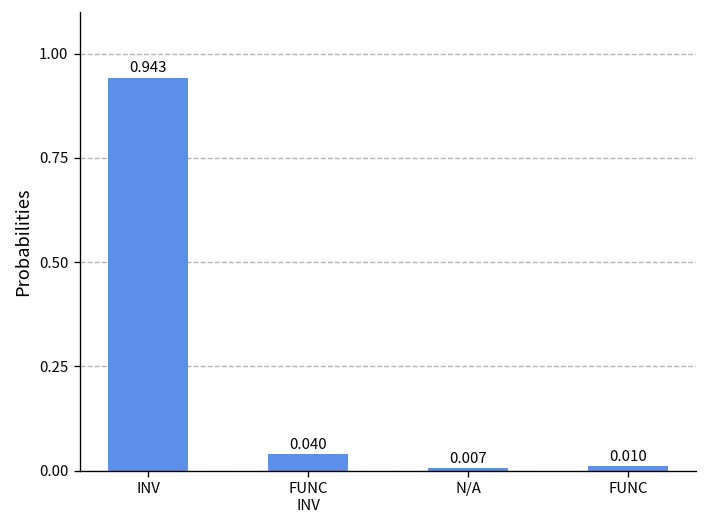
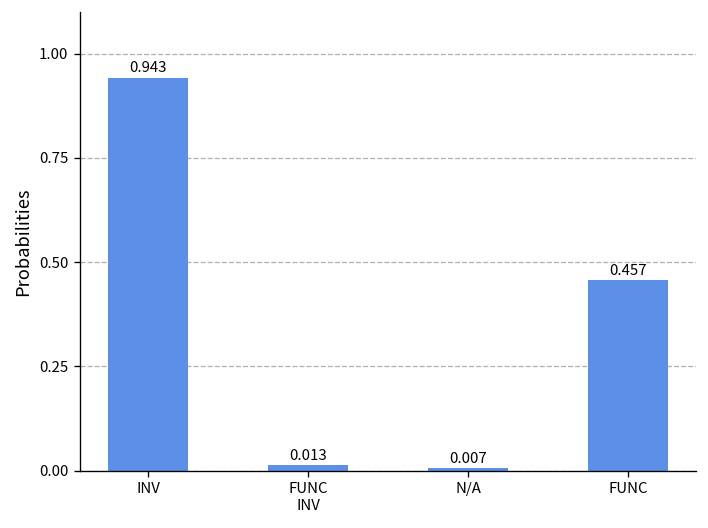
FUNC INV: 0.040 -> 0.013
FUNC: 0.010 -> 0.457
